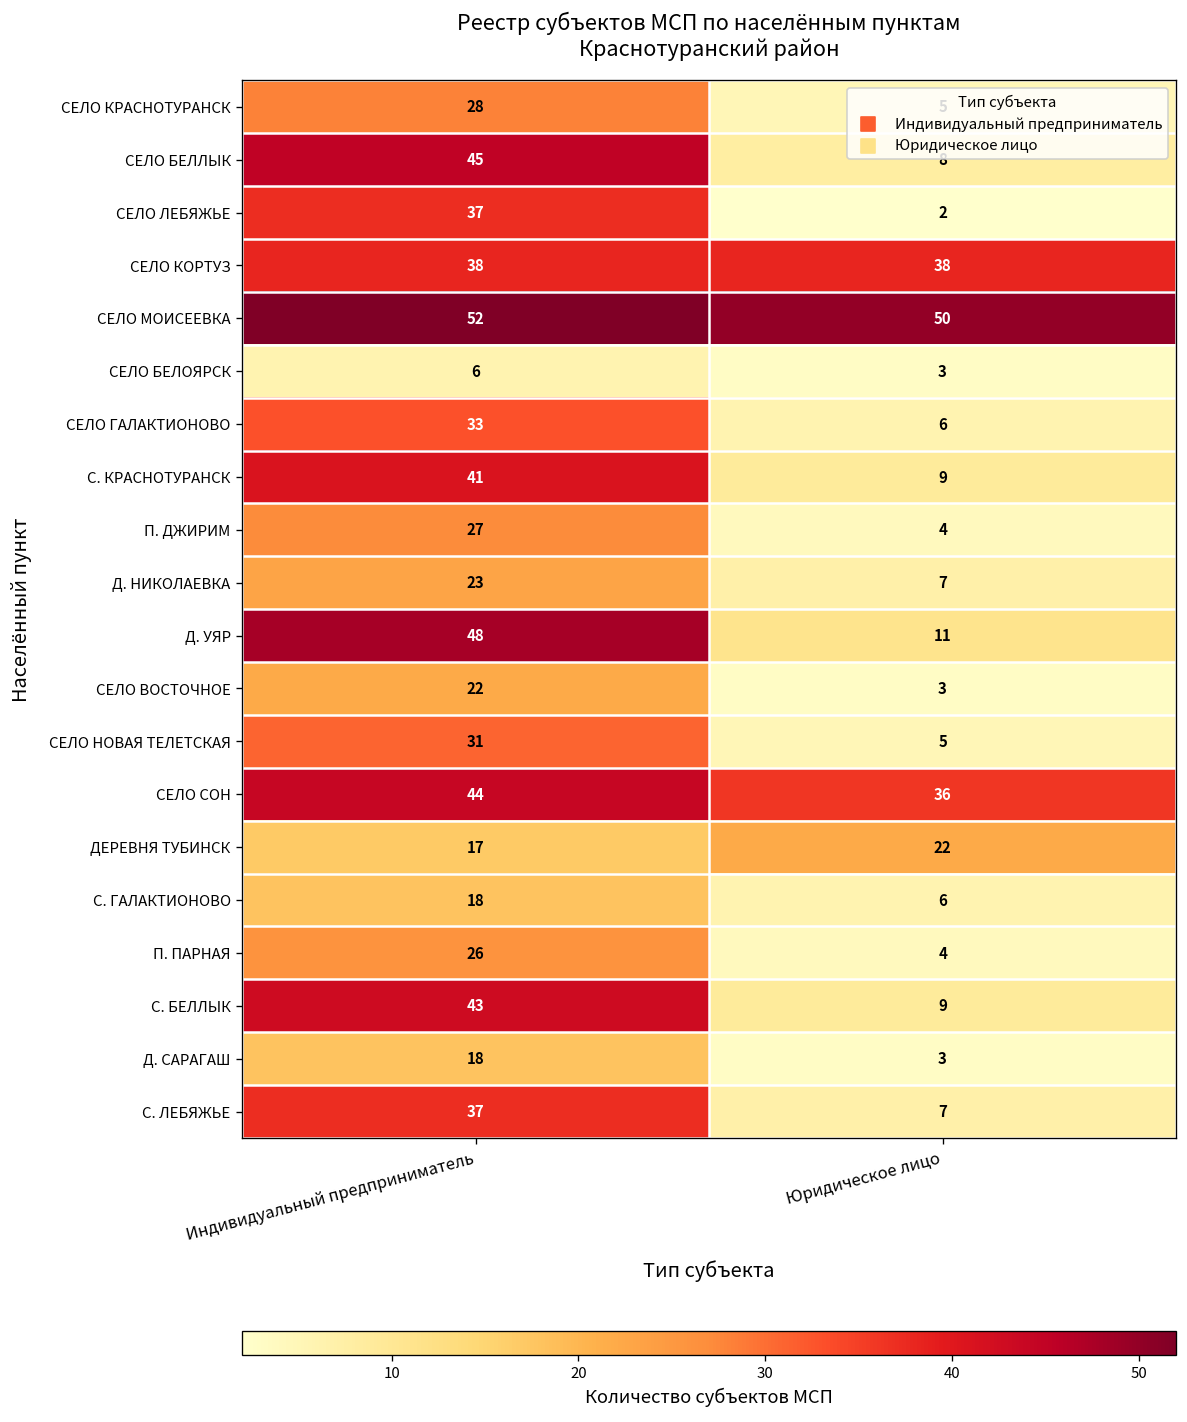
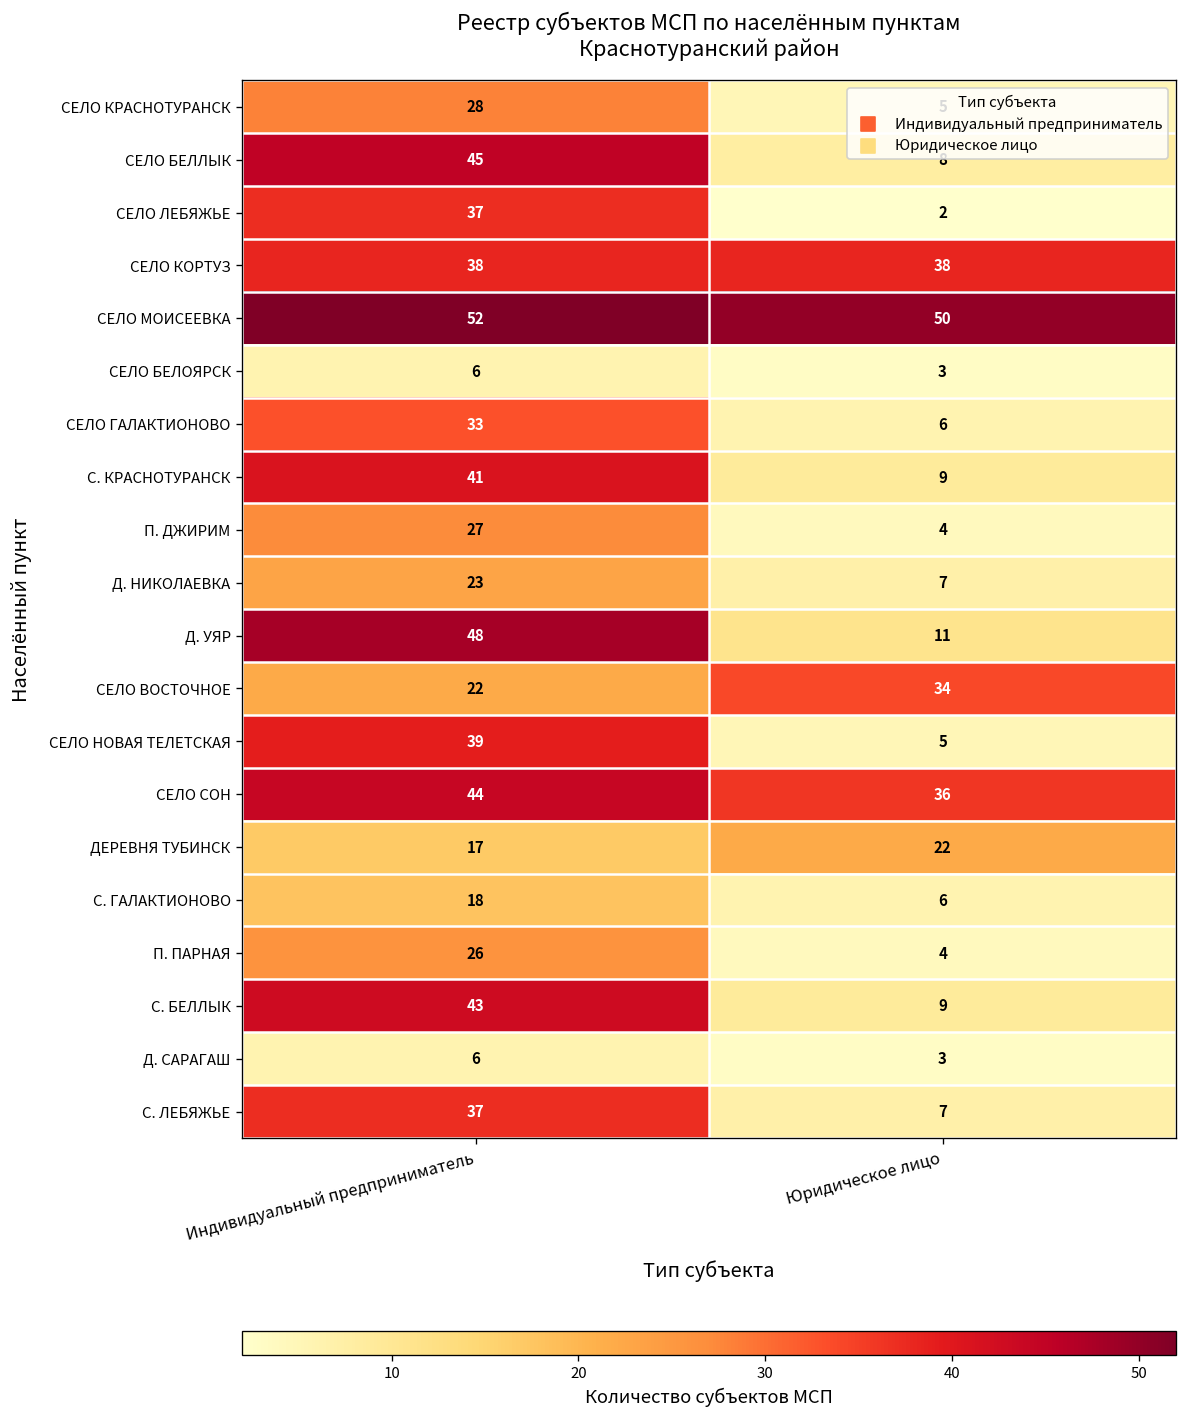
СЕЛО ВОСТОЧНОЕ, Юридическое лицо: 3 -> 34
СЕЛО НОВАЯ ТЕЛЕТСКАЯ, Индивидуальный предприниматель: 31 -> 39
Д. САРАГАШ, Индивидуальный предприниматель: 18 -> 6
